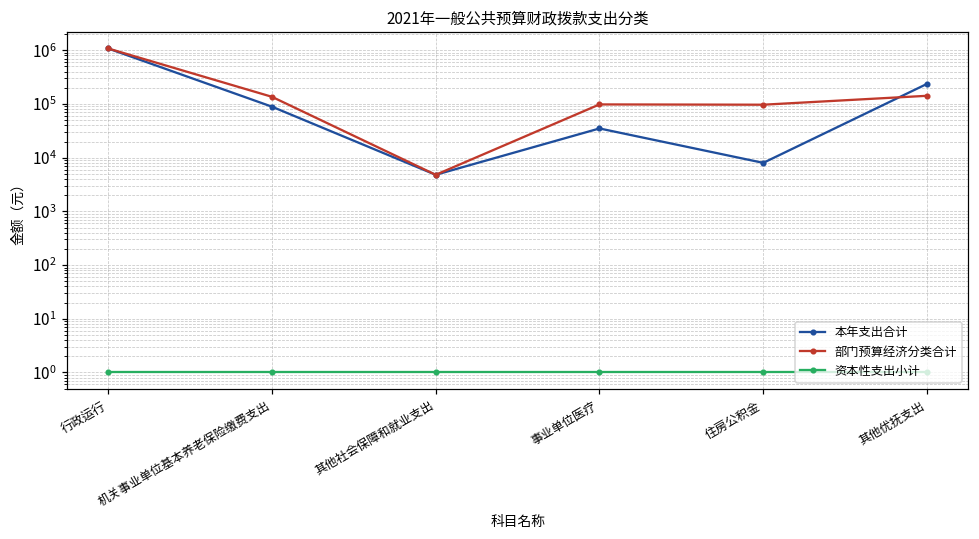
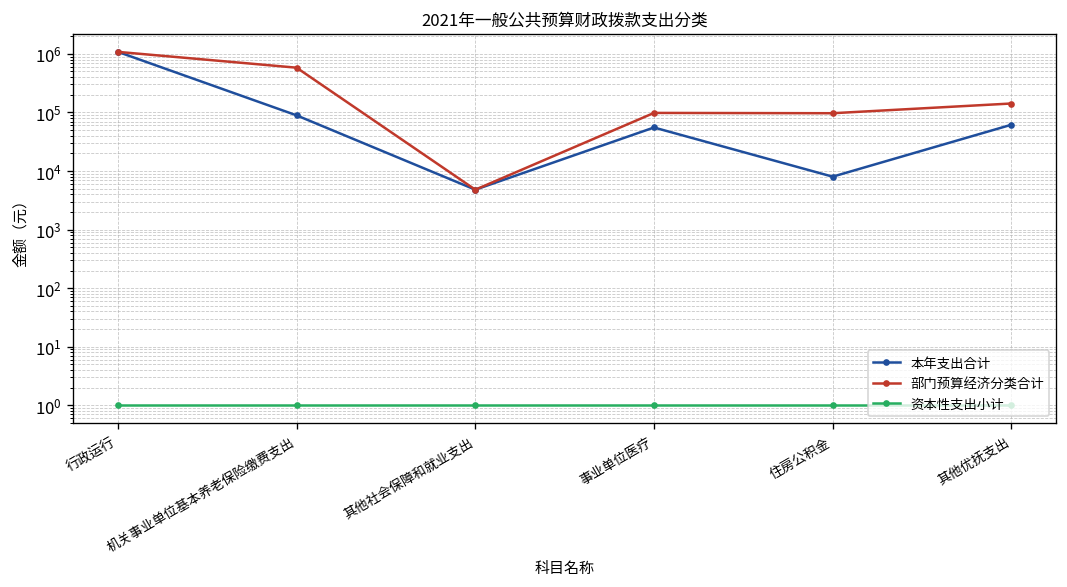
部门预算经济分类合计, 机关事业单位基本养老保险缴费支出: 140000 -> 600000
本年支出合计, 事业单位医疗: 40000 -> 60000
本年支出合计, 其他优抚支出: 200000 -> 60000
